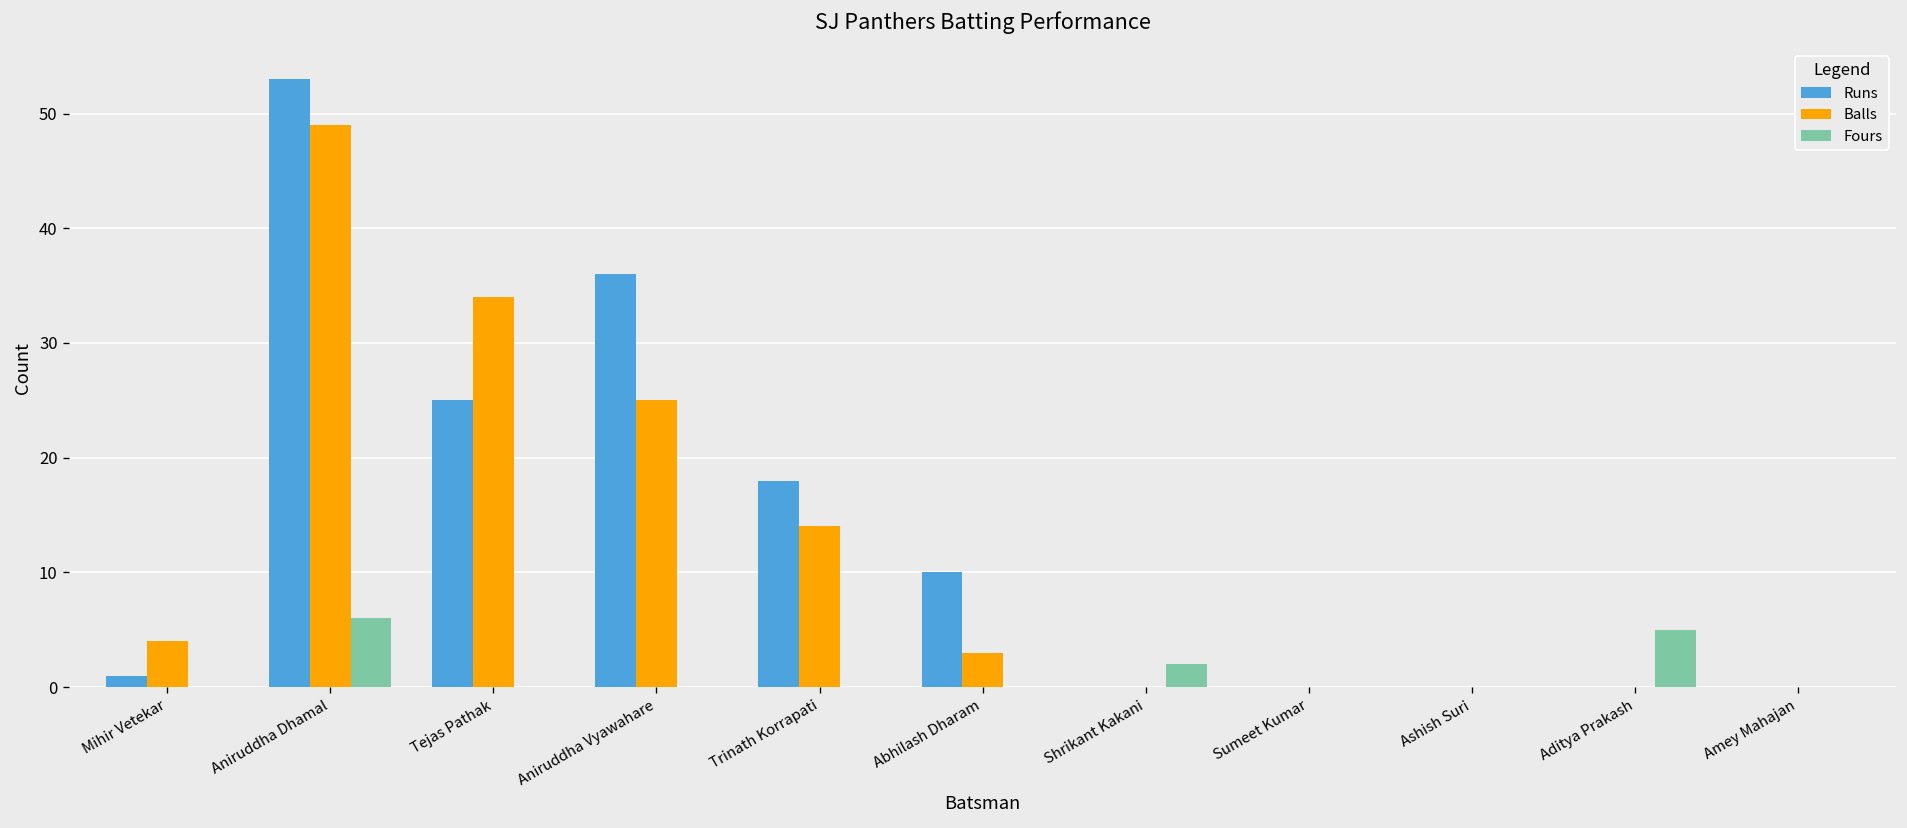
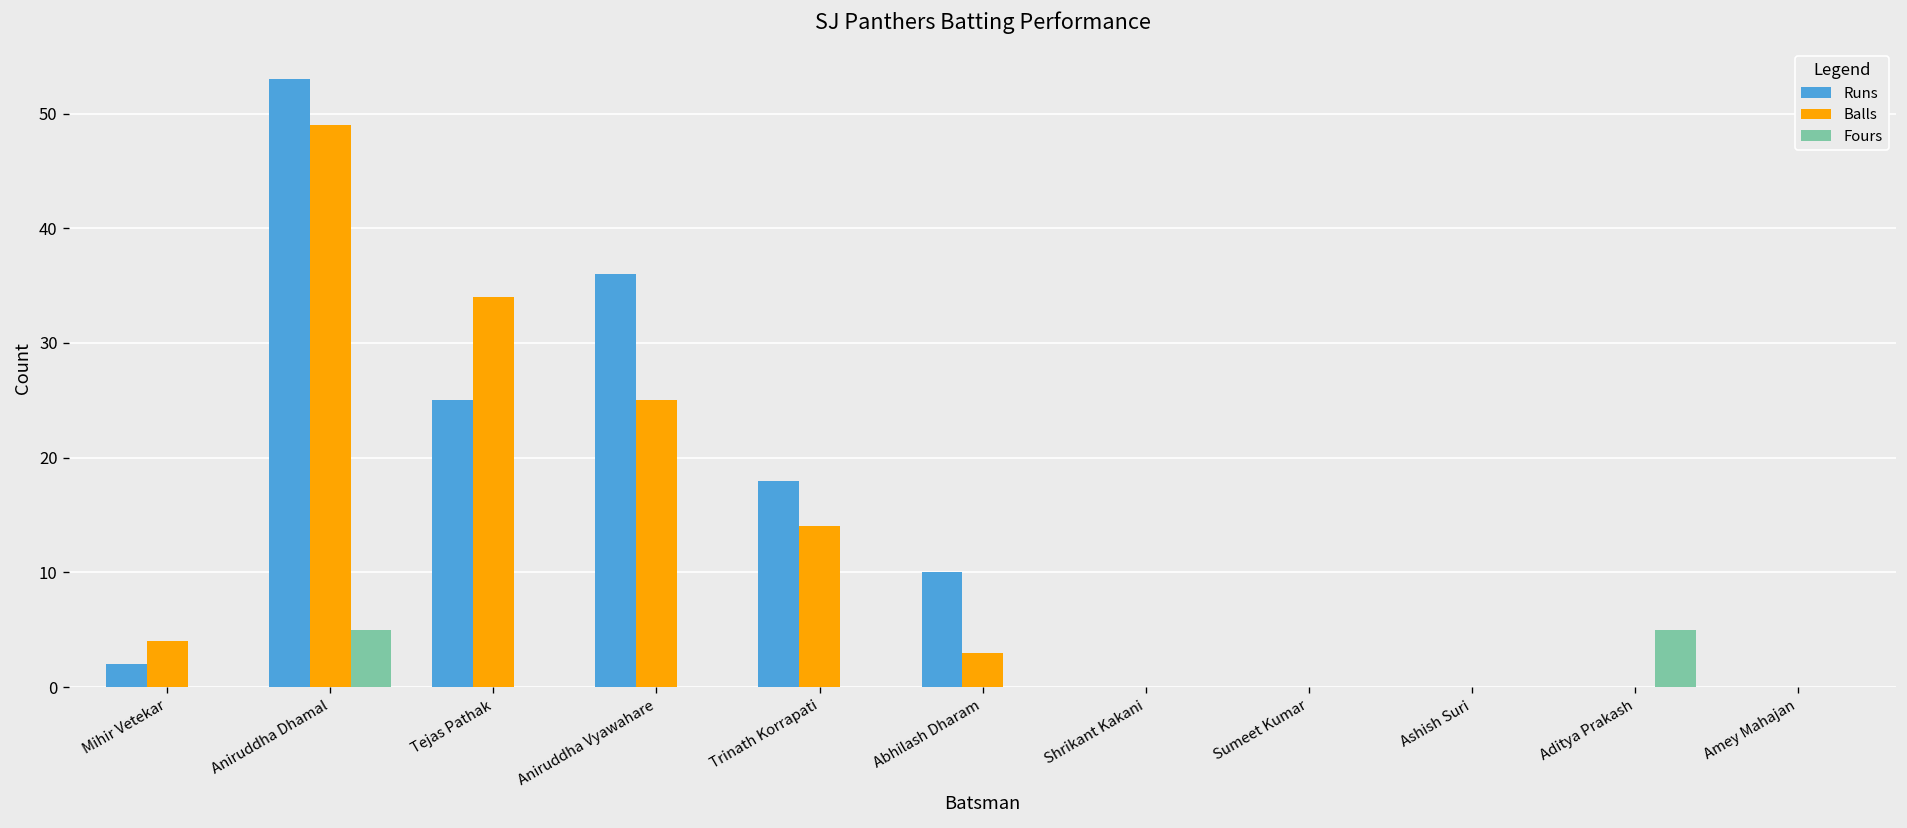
Runs, Mihir Vetekar: 1 -> 2
Fours, Aniruddha Dhamal: 6 -> 5
Fours, Shrikant Kakani: 2 -> 0
